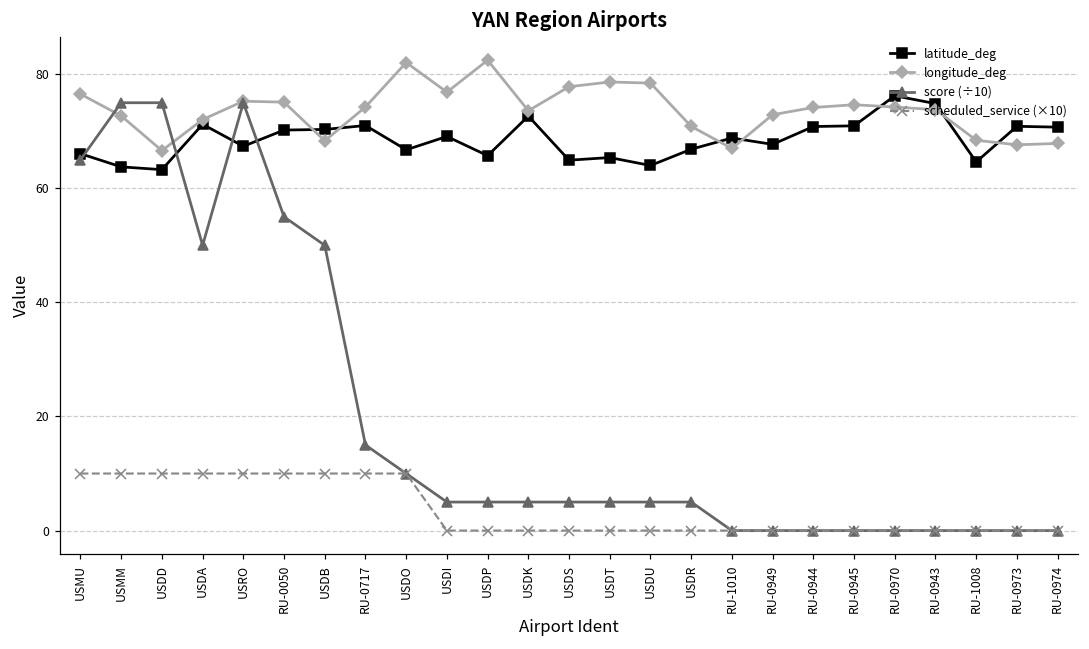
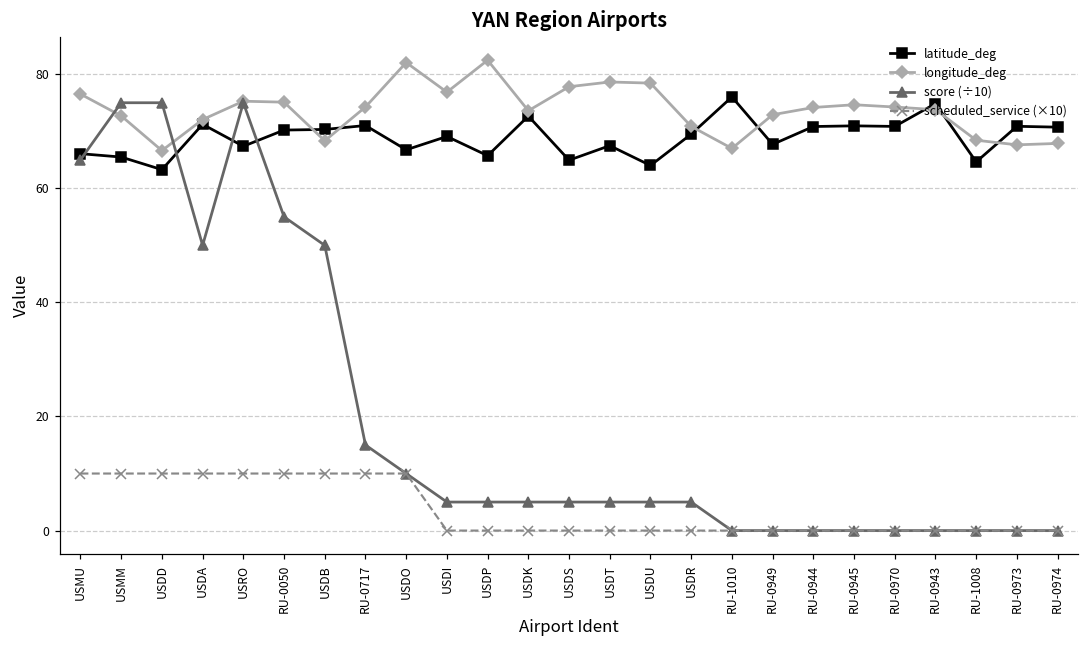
latitude_deg, USMM: 64 -> 65
latitude_deg, USDT: 65 -> 67
latitude_deg, USDR: 67 -> 70
latitude_deg, RU-1010: 69 -> 76
latitude_deg, RU-0970: 76 -> 71
